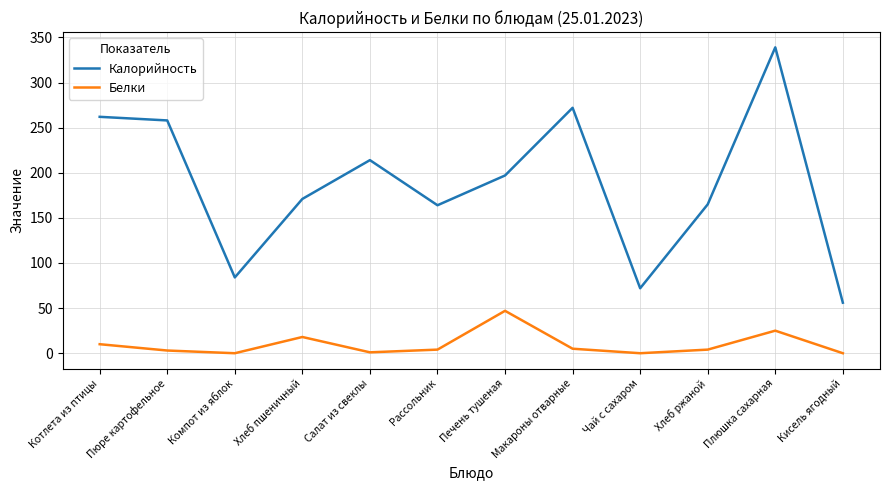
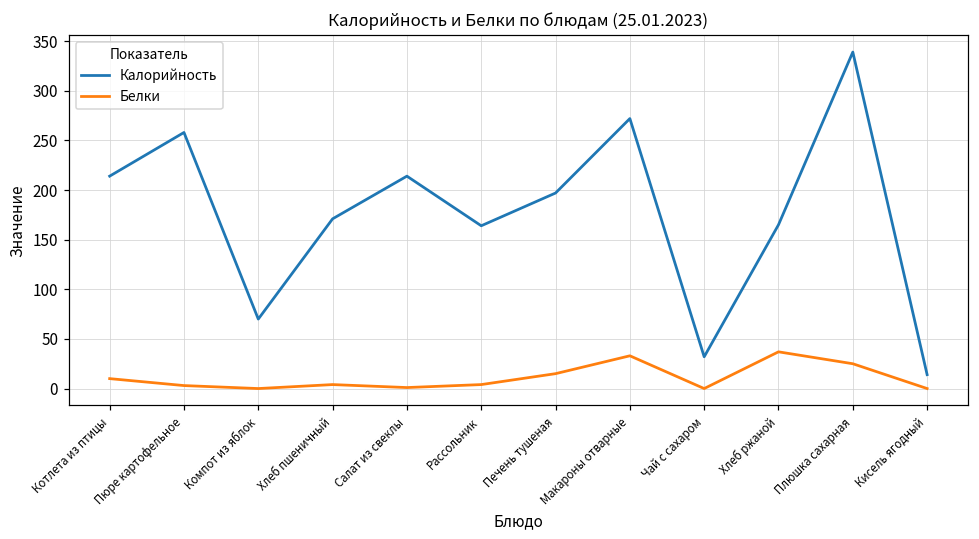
Калорийность, Котлета из птицы: 260 -> 210
Калорийность, Компот из яблок: 80 -> 70
Белки, Хлеб пшеничный: 20 -> 0
Белки, Печень тушеная: 50 -> 20
Белки, Макароны отварные: 10 -> 30
Калорийность, Чай с сахаром: 70 -> 30
Белки, Хлеб ржаной: 0 -> 40
Калорийность, Кисель ягодный: 60 -> 10
